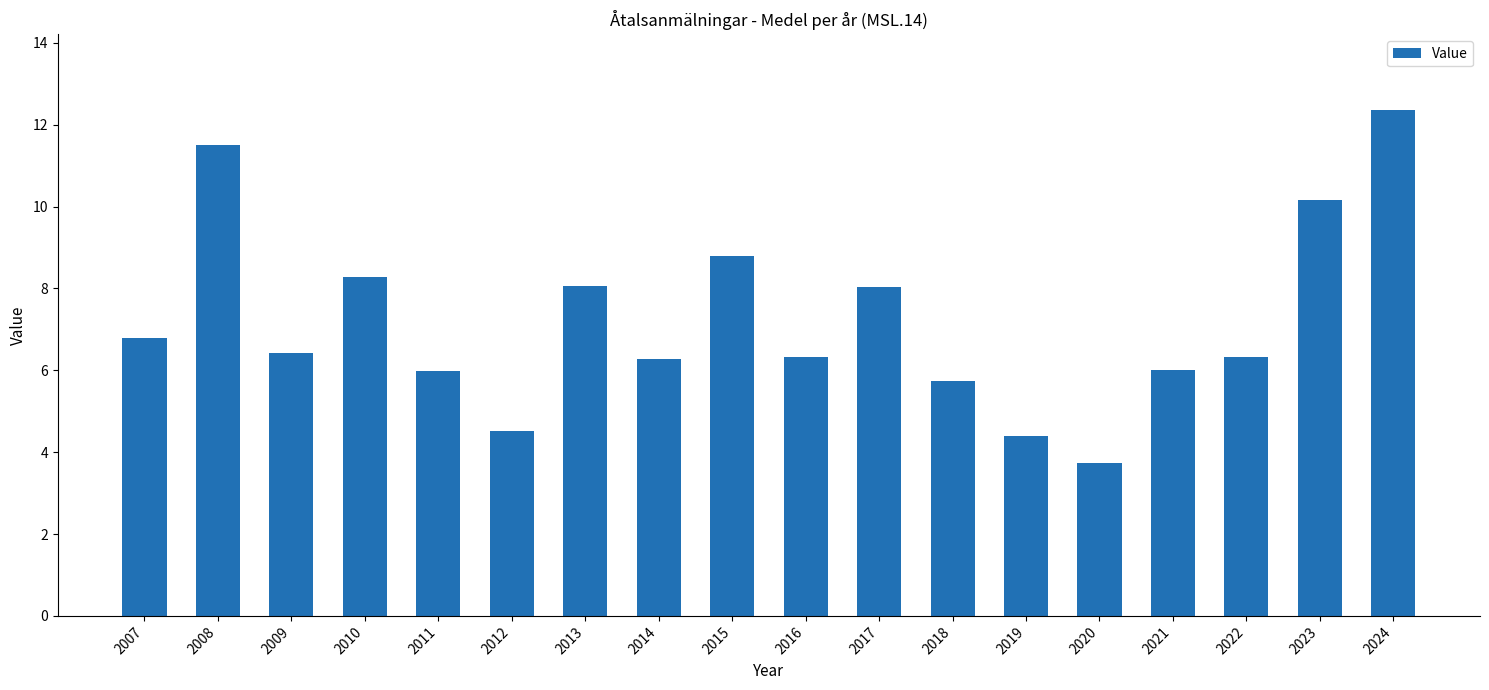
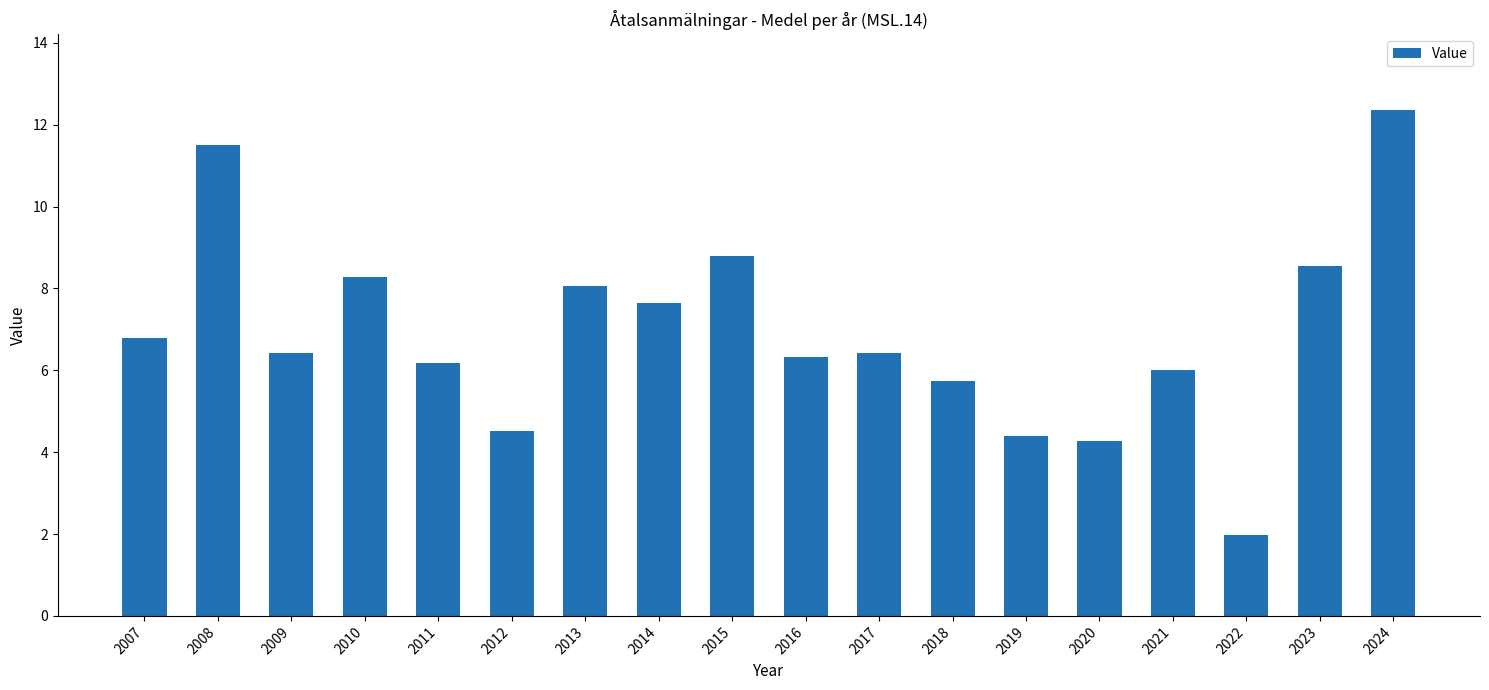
2011: 6.0 -> 6.2
2014: 6.3 -> 7.7
2017: 8.0 -> 6.4
2020: 3.7 -> 4.3
2022: 6.3 -> 2.0
2023: 10.2 -> 8.5
